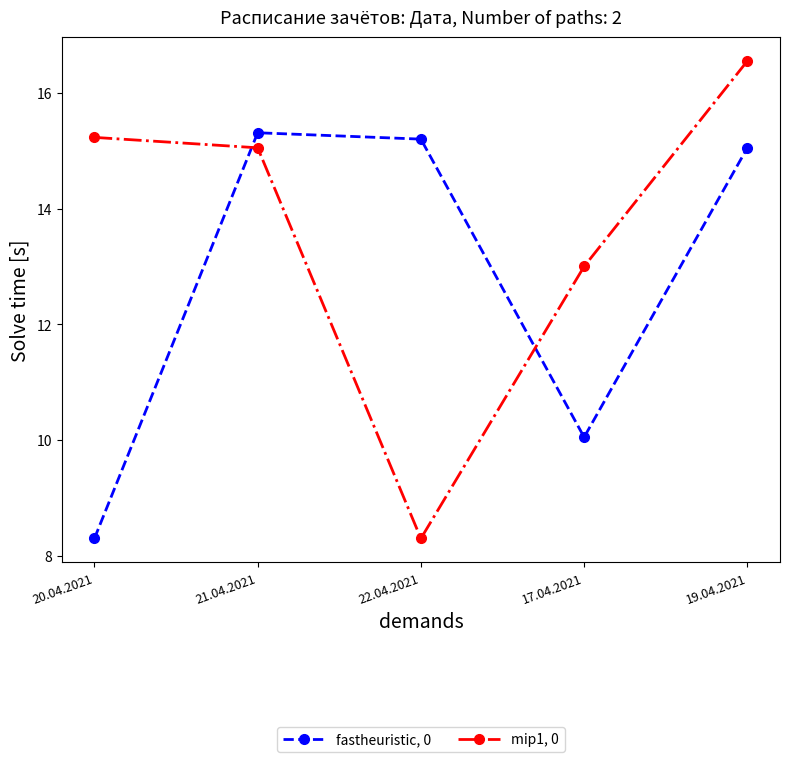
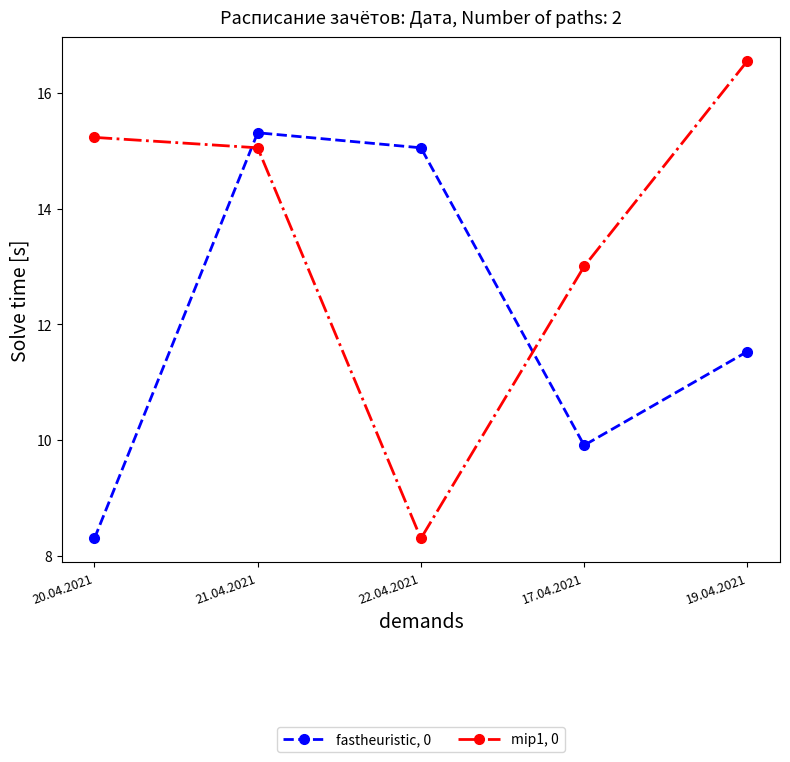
fastheuristic, 0, 22.04.2021: 15.2 -> 15.1
fastheuristic, 0, 17.04.2021: 10.1 -> 9.9
fastheuristic, 0, 19.04.2021: 15.1 -> 11.5
